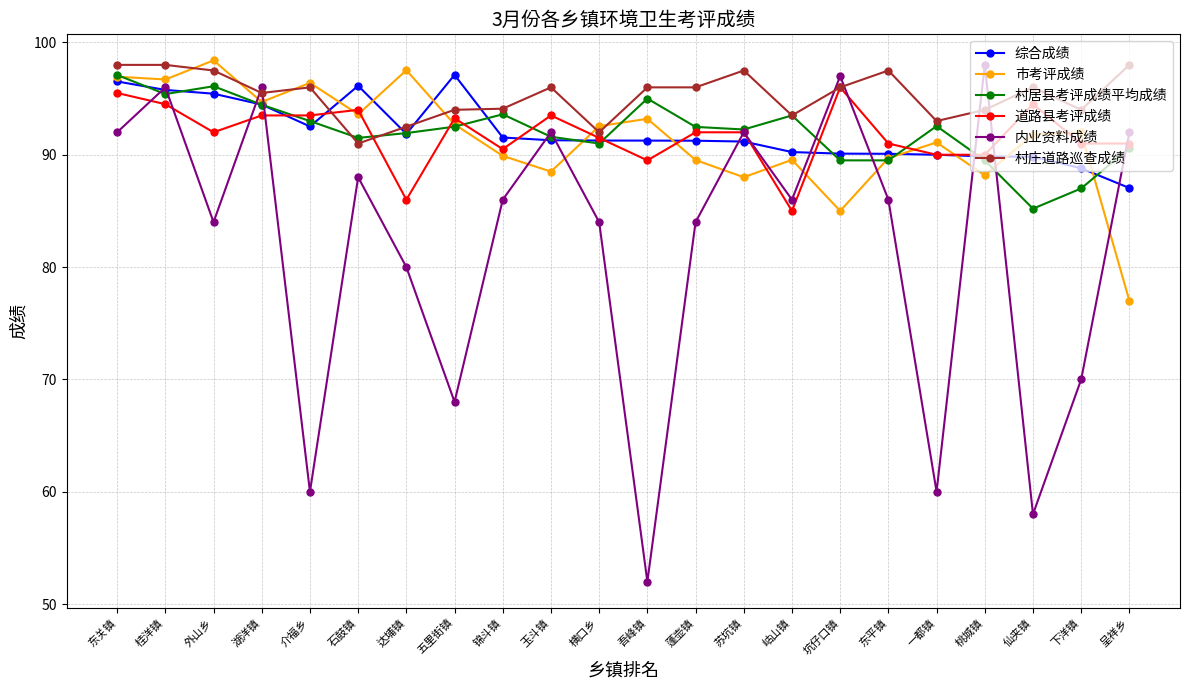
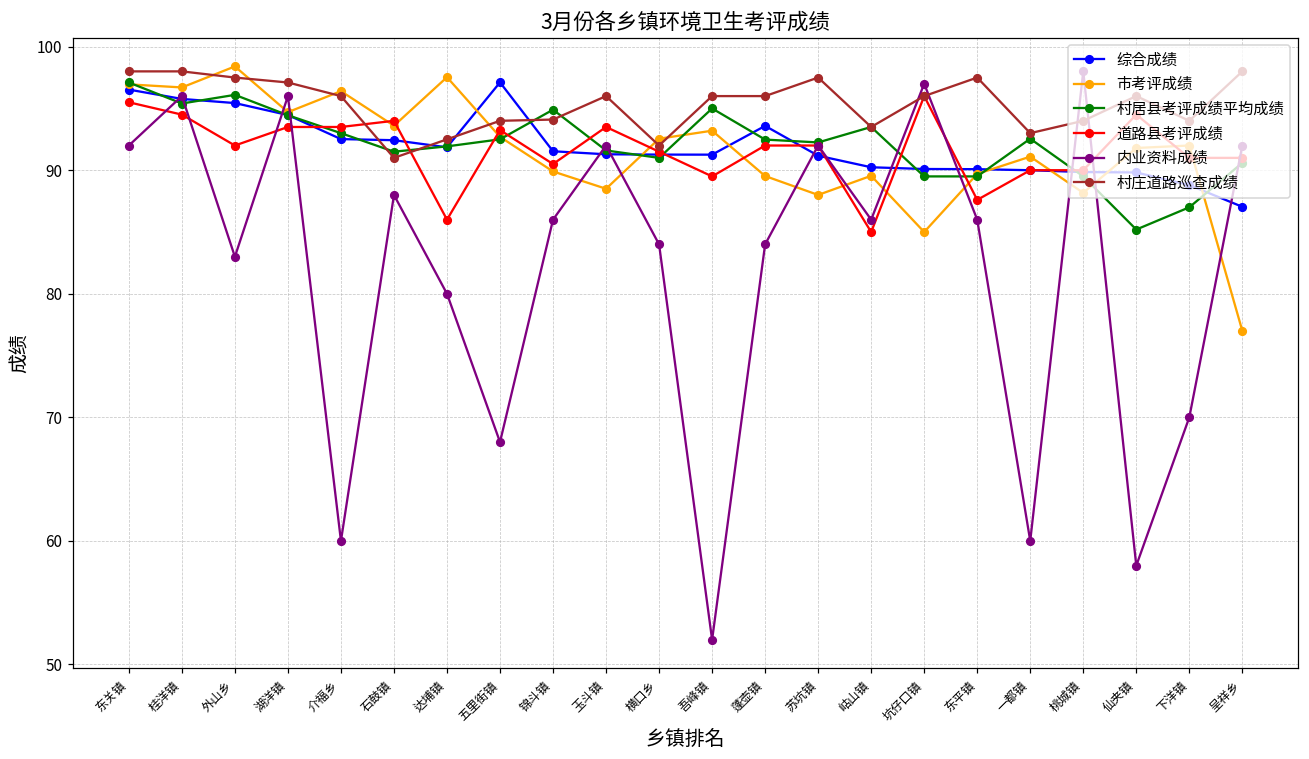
内业资料成绩, 外山乡: 84 -> 83
村庄道路巡查成绩, 湖洋镇: 95.5 -> 97.1
综合成绩, 石鼓镇: 96.1 -> 92.4
村居县考评成绩平均成绩, 锦斗镇: 93.6 -> 94.9
综合成绩, 蓬壶镇: 91.3 -> 93.6
道路县考评成绩, 东平镇: 91.0 -> 87.6
